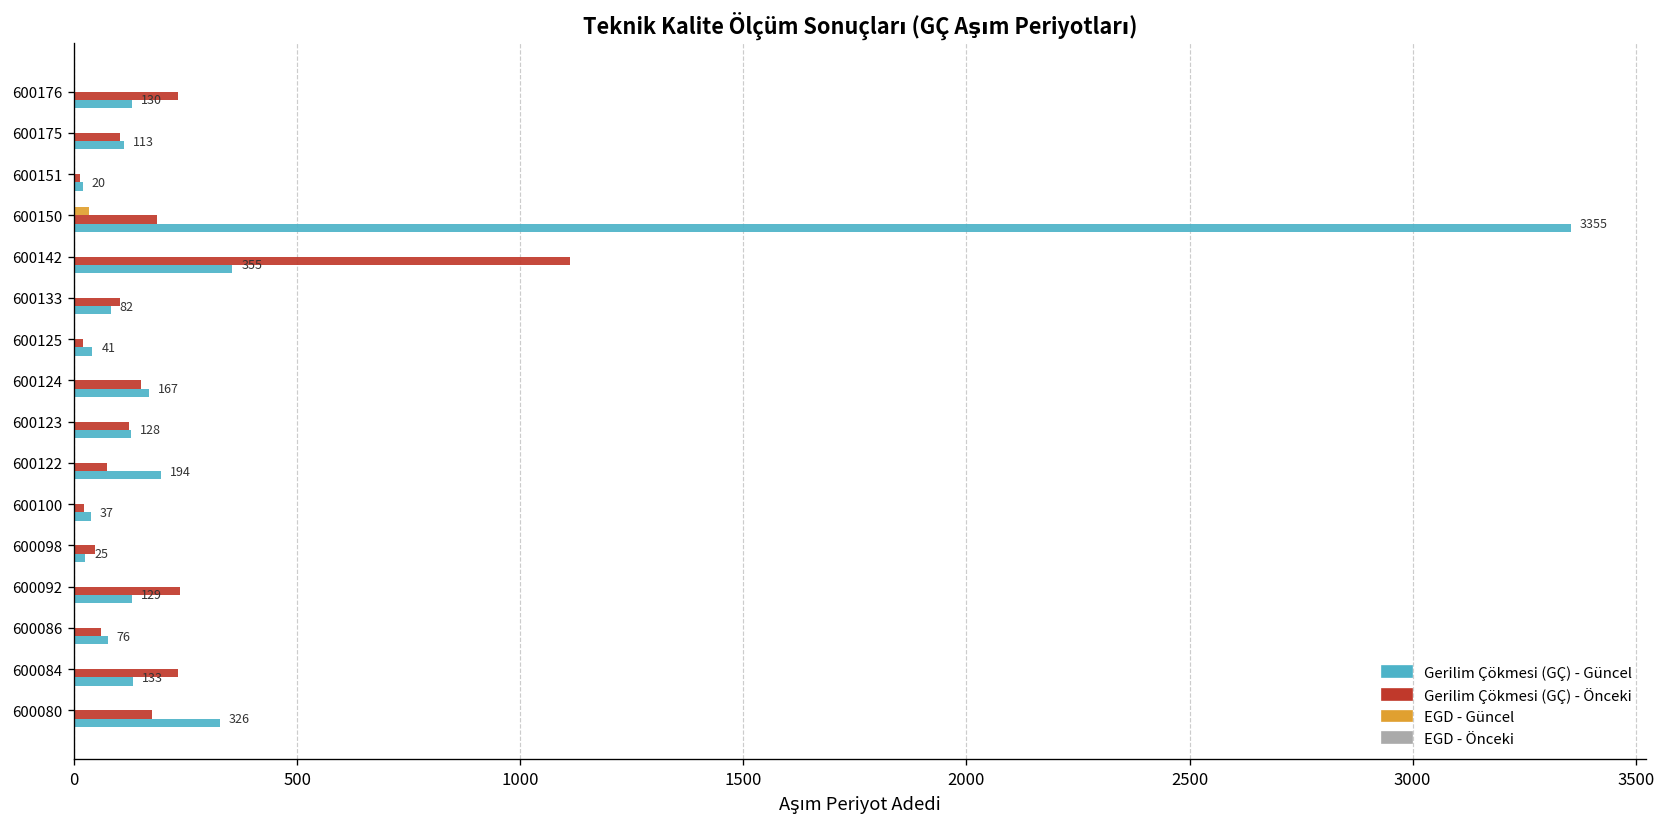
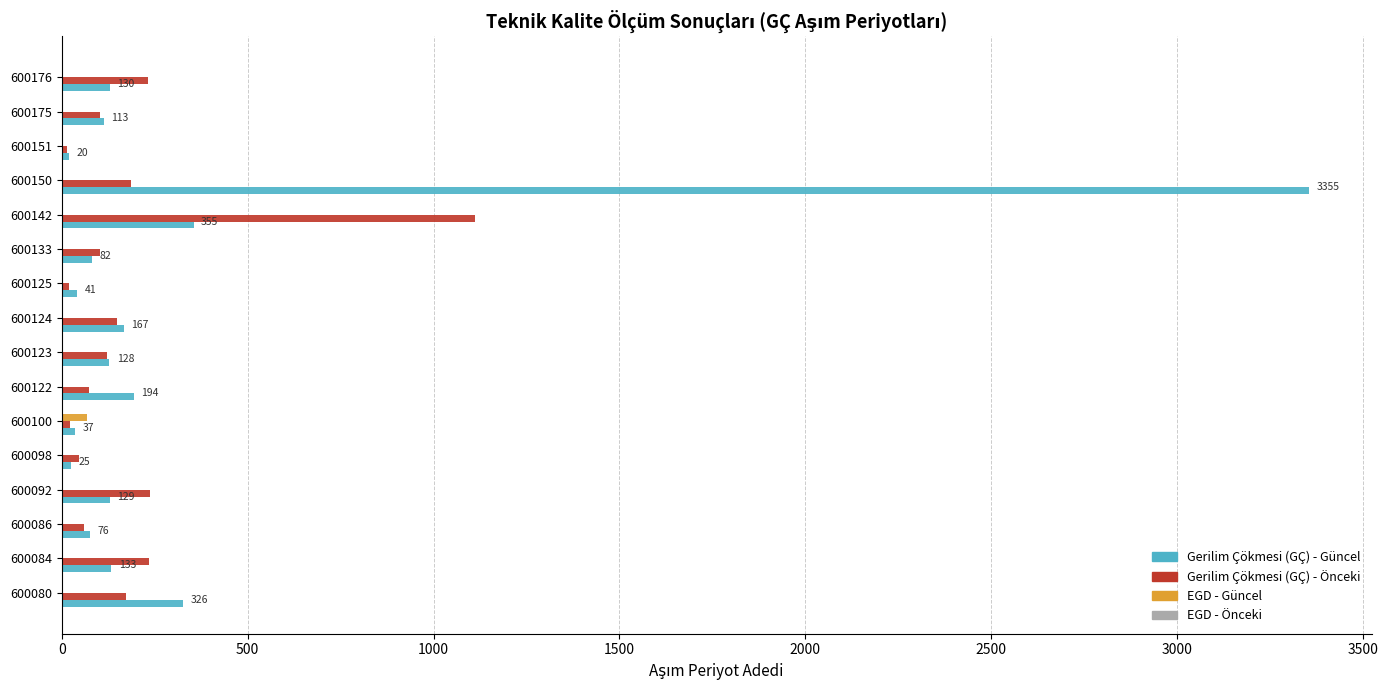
EGD - Güncel, 600150: 30 -> 0
EGD - Güncel, 600100: 0 -> 70
